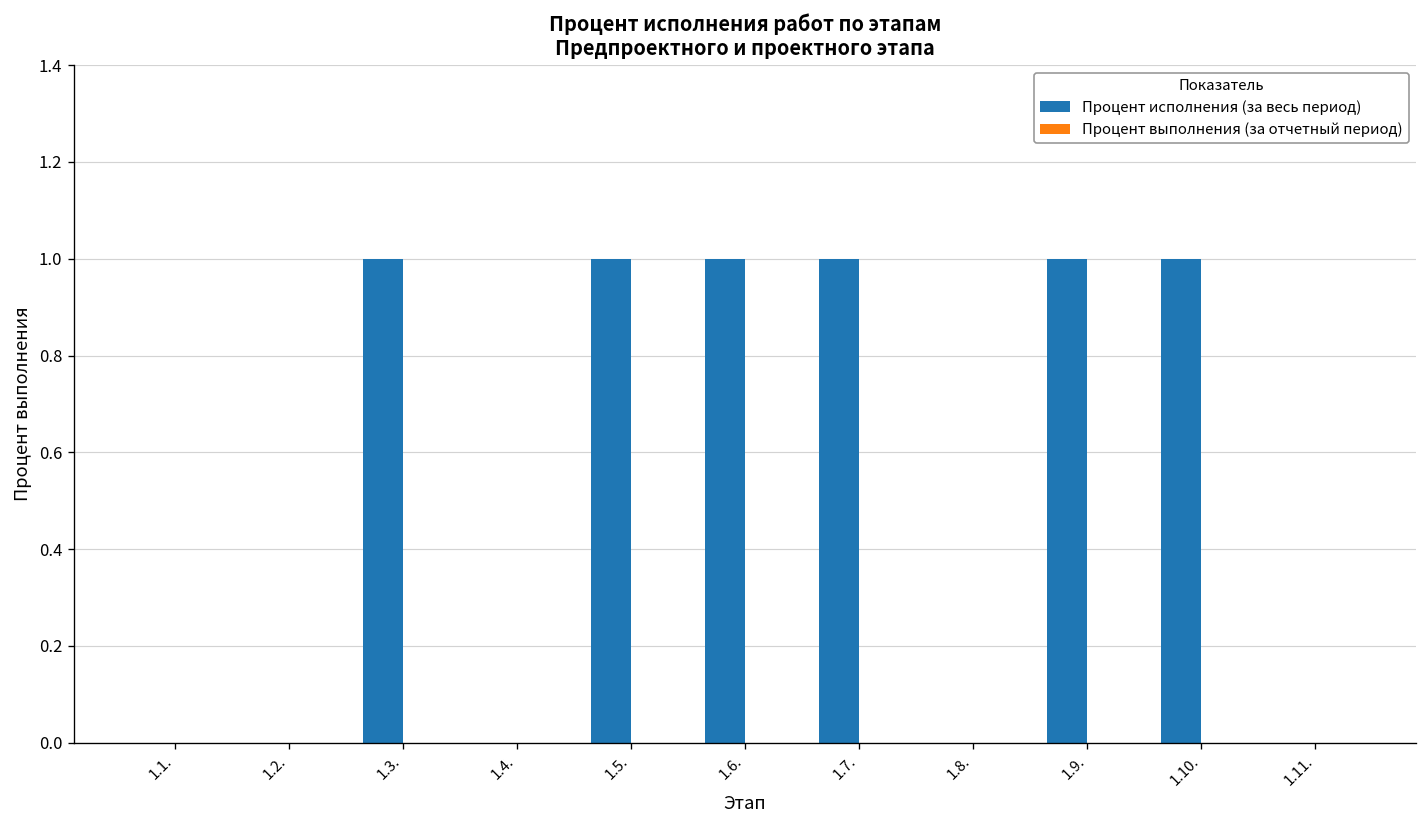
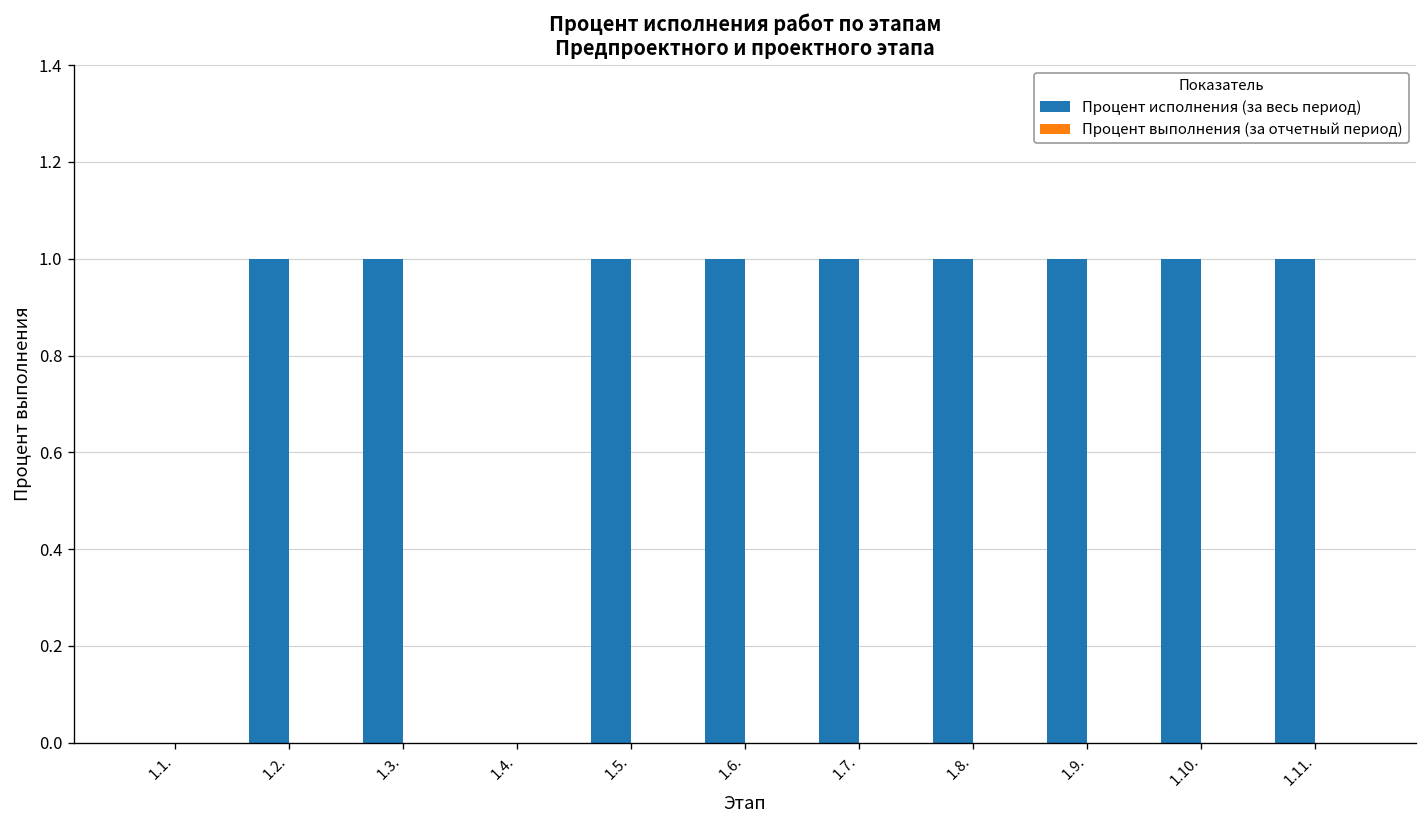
Процент исполнения (за весь период), 1.2.: 0 -> 1
Процент исполнения (за весь период), 1.8.: 0 -> 1
Процент исполнения (за весь период), 1.11.: 0 -> 1
